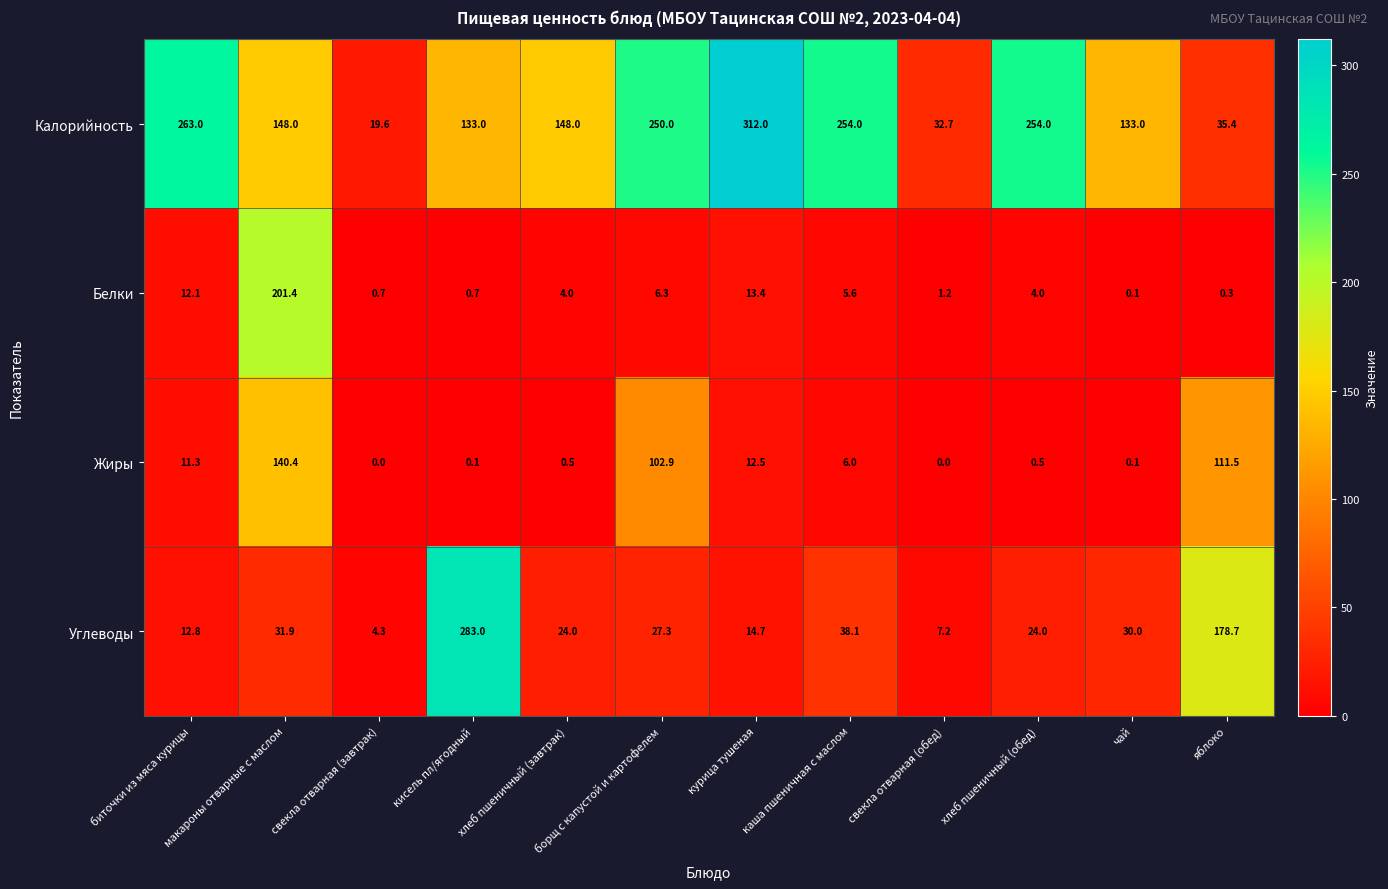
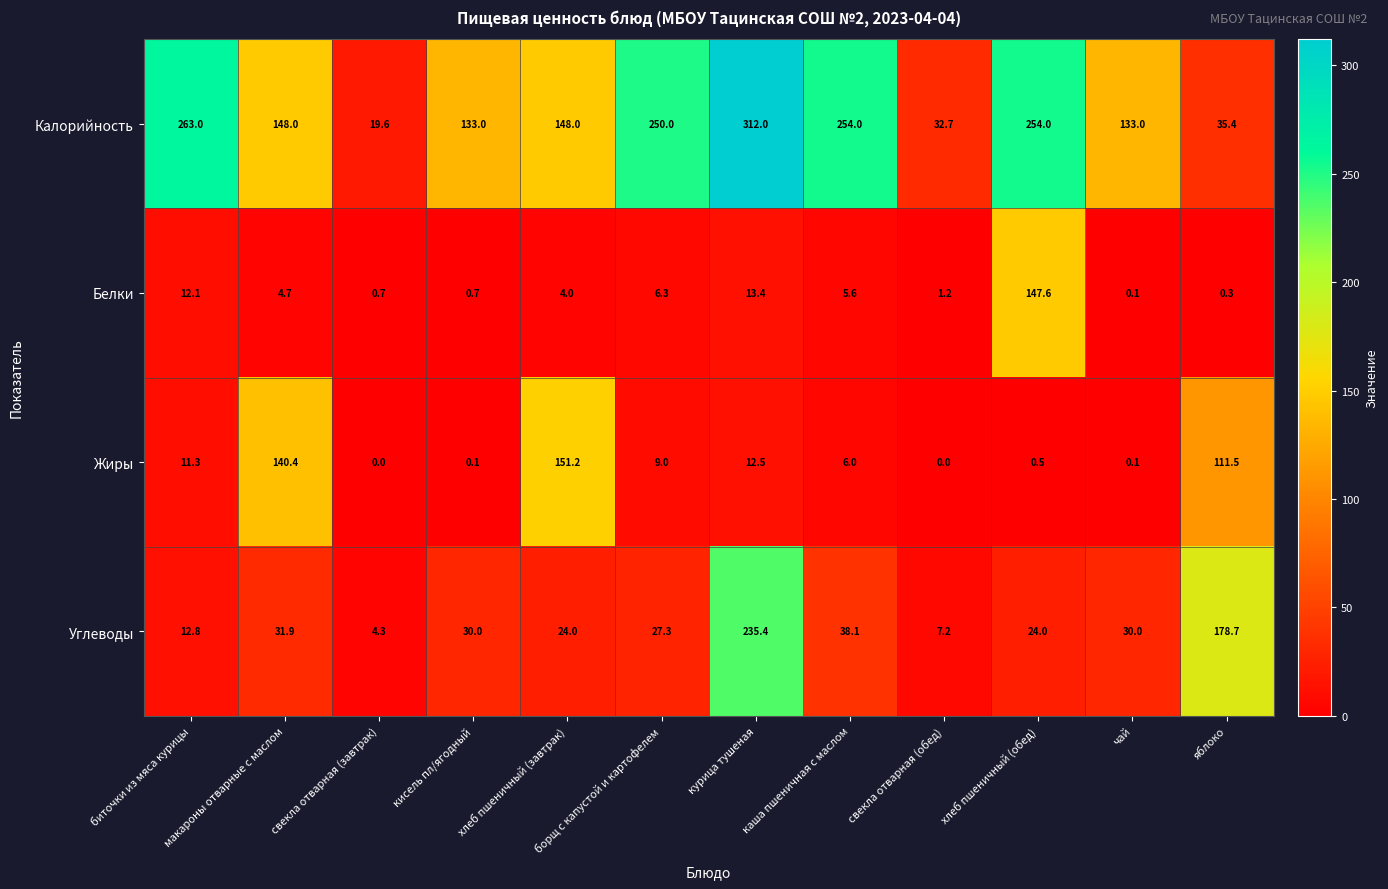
Белки, макароны отварные с маслом: 201.4 -> 4.7
Белки, хлеб пшеничный (обед): 4.0 -> 147.6
Жиры, хлеб пшеничный (завтрак): 0.5 -> 151.2
Жиры, борщ с капустой и картофелем: 102.9 -> 9.0
Углеводы, кисель пл/ягодный: 283.0 -> 30.0
Углеводы, курица тушеная: 14.7 -> 235.4
